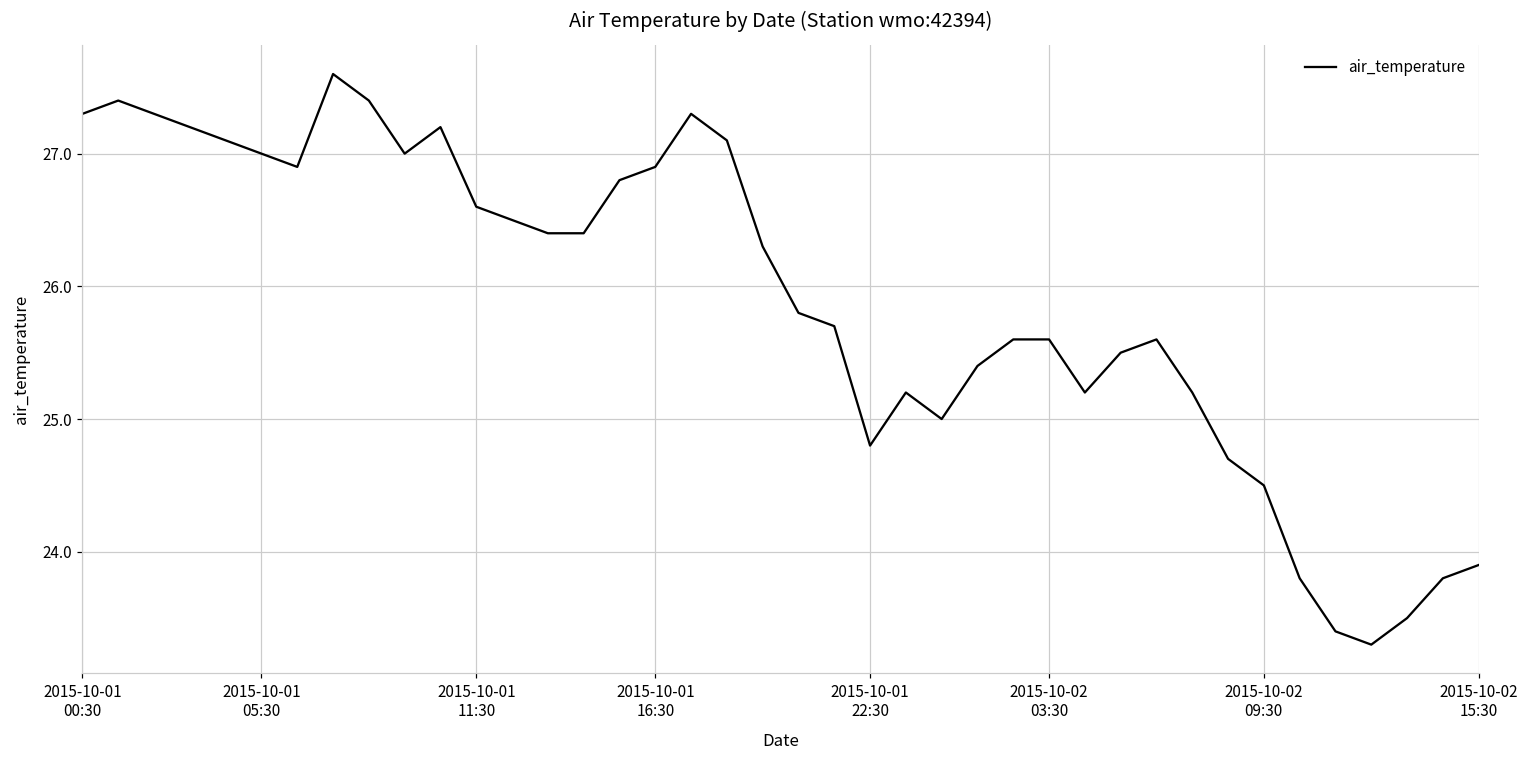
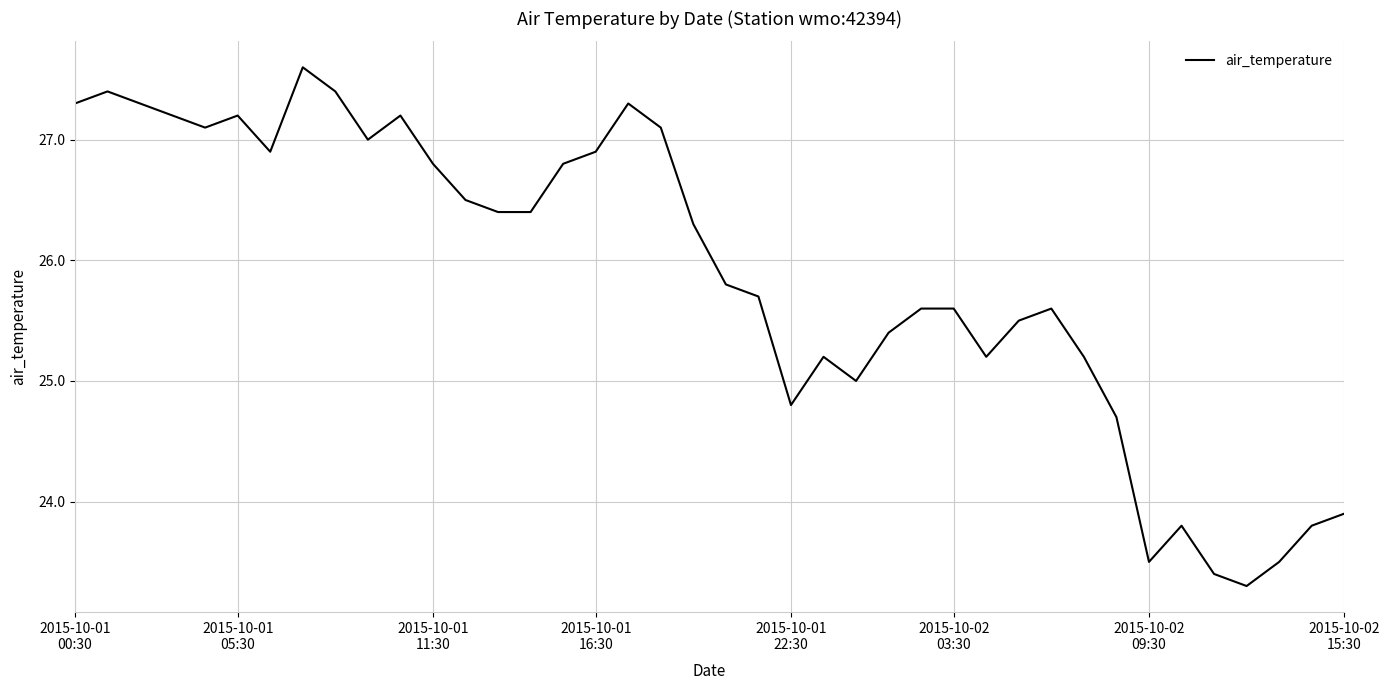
2015-10-01 05:30: 27.0 -> 27.2
2015-10-01 11:30: 26.6 -> 26.8
2015-10-02 09:30: 24.5 -> 23.5
